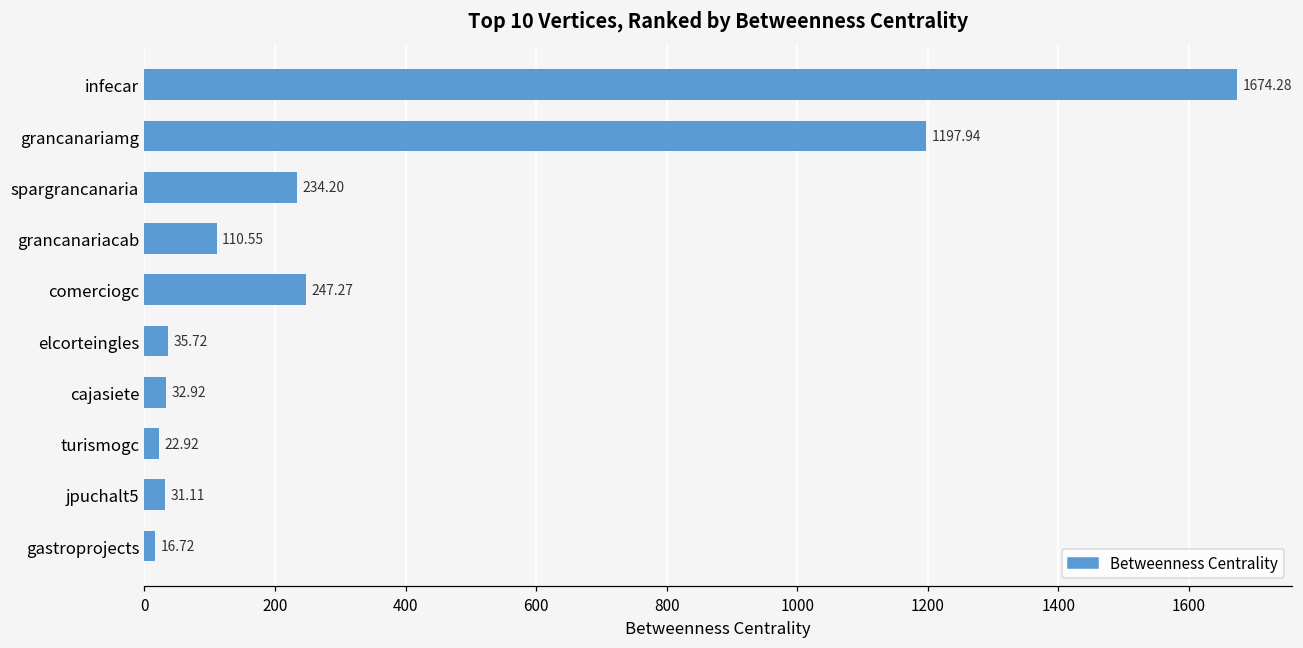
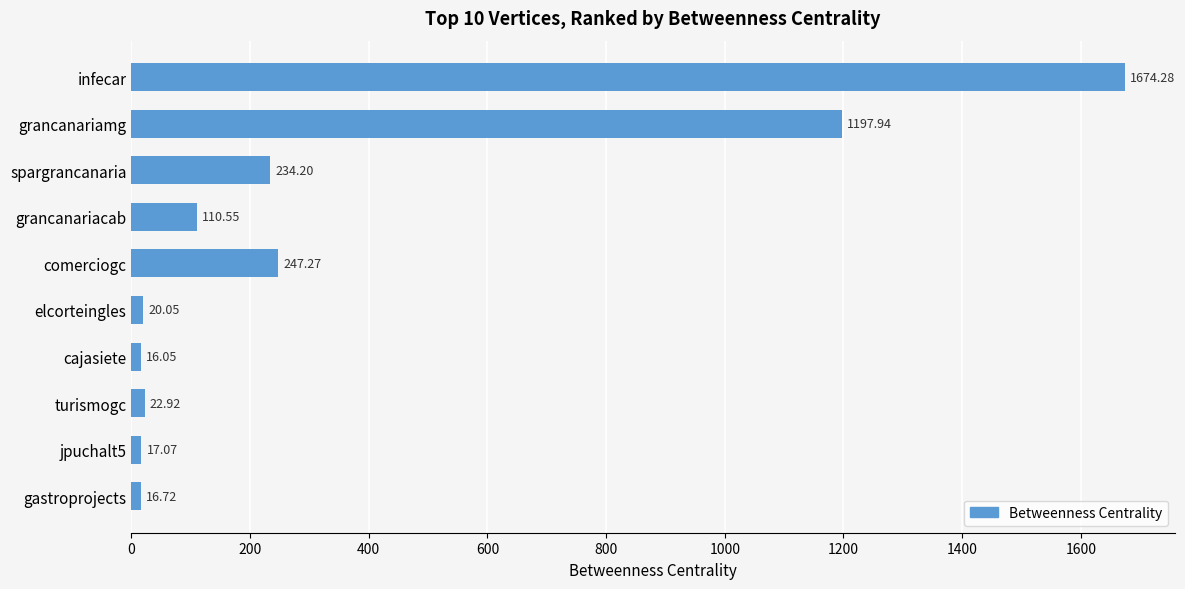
elcorteingles: 35.72 -> 20.05
cajasiete: 32.92 -> 16.05
jpuchalt5: 31.11 -> 17.07
